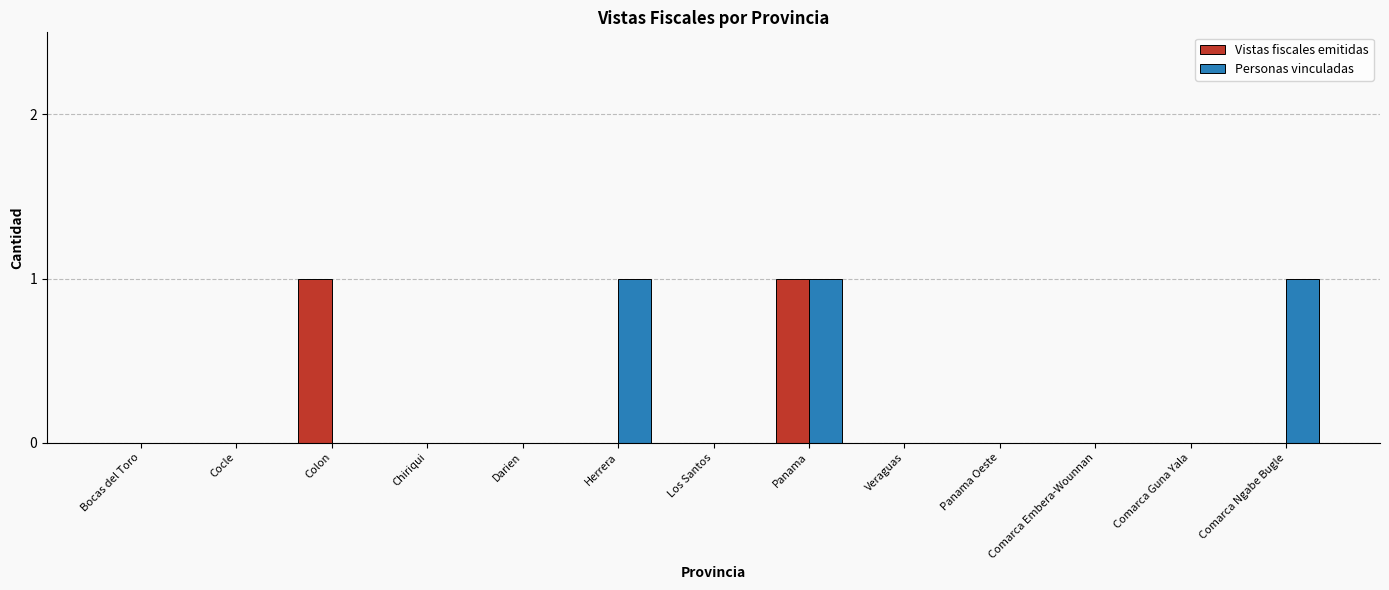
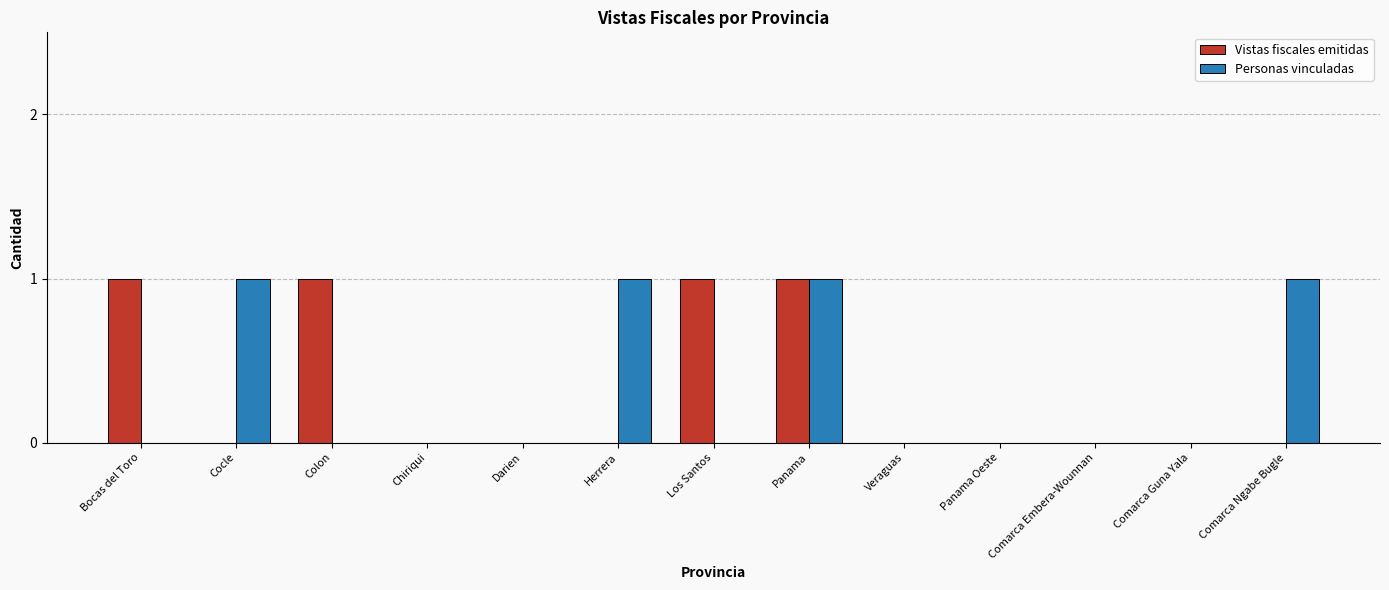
Vistas fiscales emitidas, Bocas del Toro: 0 -> 1
Personas vinculadas, Cocle: 0 -> 1
Vistas fiscales emitidas, Los Santos: 0 -> 1
